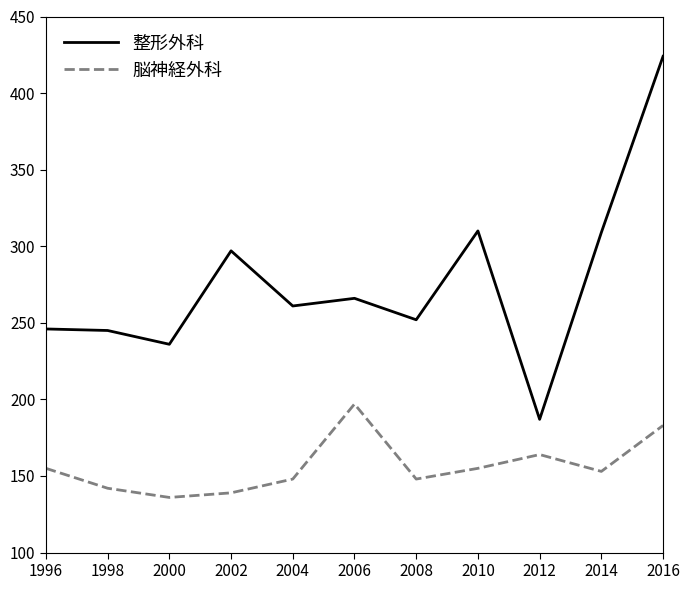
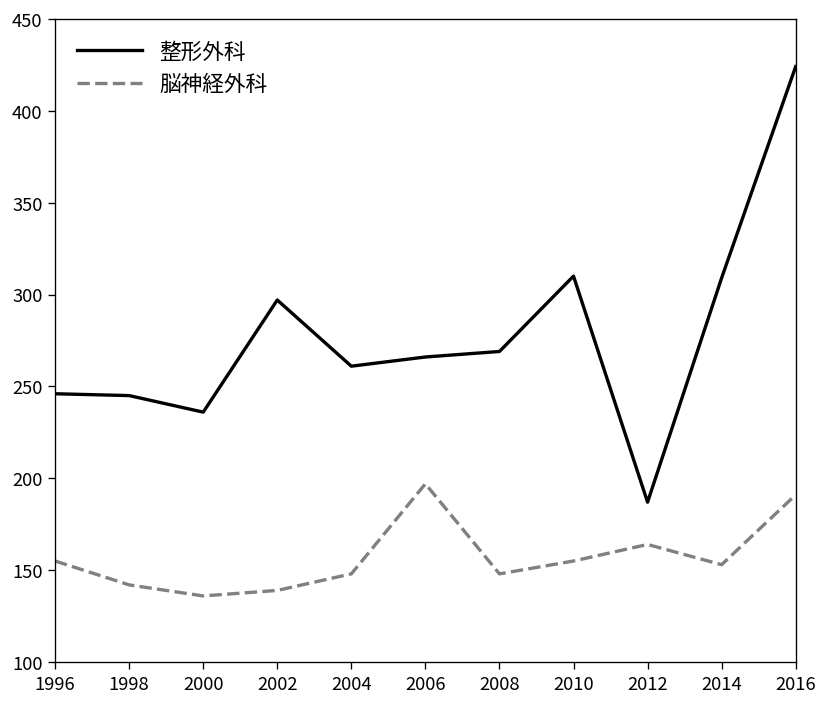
整形外科, 2008: 252 -> 269
脳神経外科, 2016: 183 -> 191
